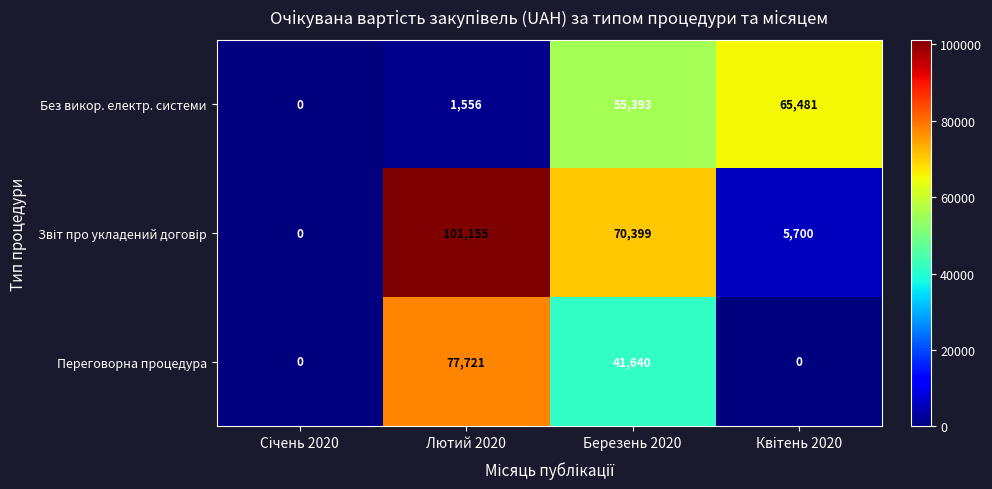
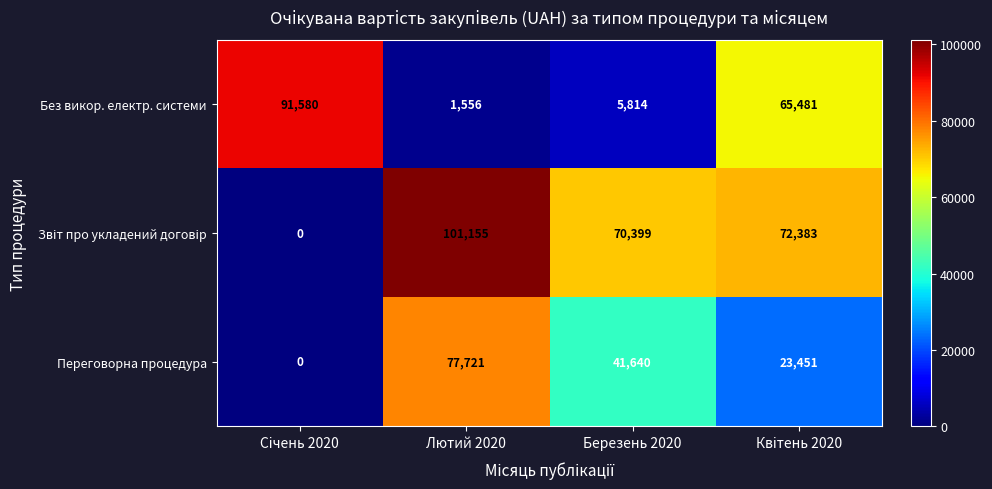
Без викор. електр. системи, Січень 2020: 0 -> 91,580
Без викор. електр. системи, Березень 2020: 55,393 -> 5,814
Звіт про укладений договір, Квітень 2020: 5,700 -> 72,383
Переговорна процедура, Квітень 2020: 0 -> 23,451
